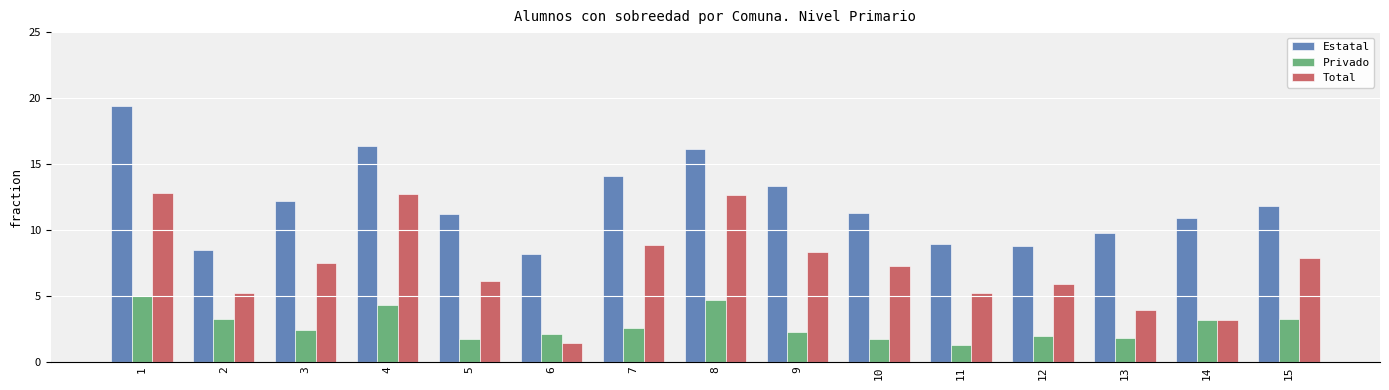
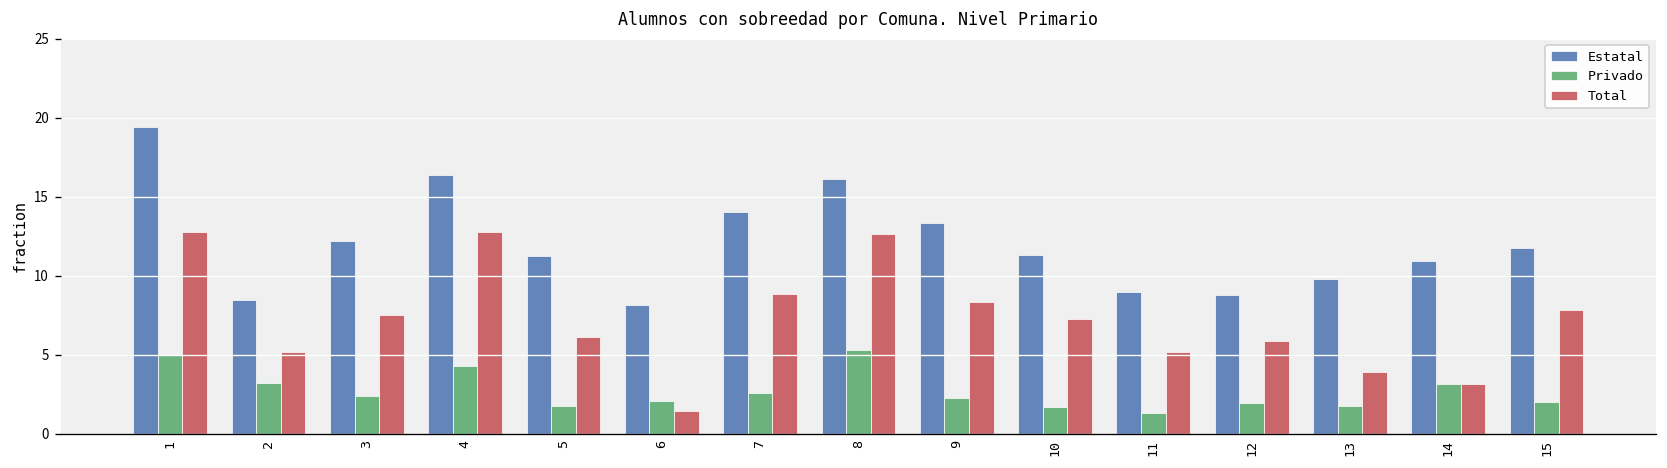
Privado, 8: 4.7 -> 5.3
Privado, 15: 3.2 -> 2.0
